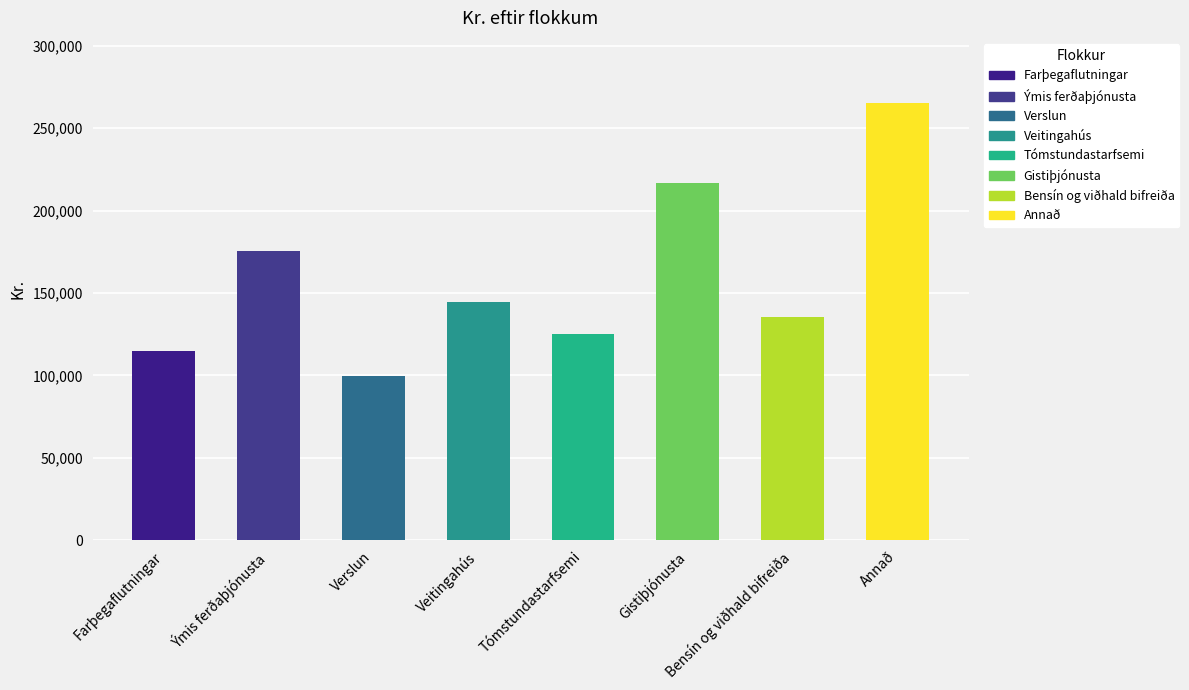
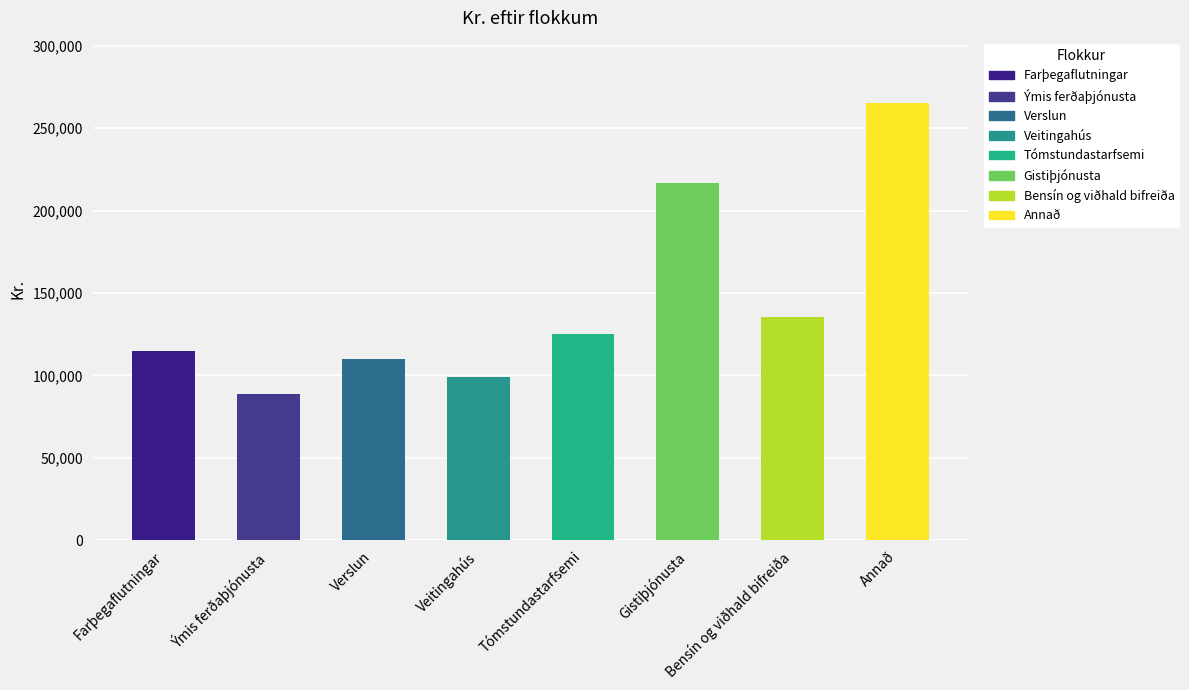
Ýmis ferðaþjónusta: 175,000 -> 89,000
Verslun: 99,000 -> 110,000
Veitingahús: 144,000 -> 99,000
